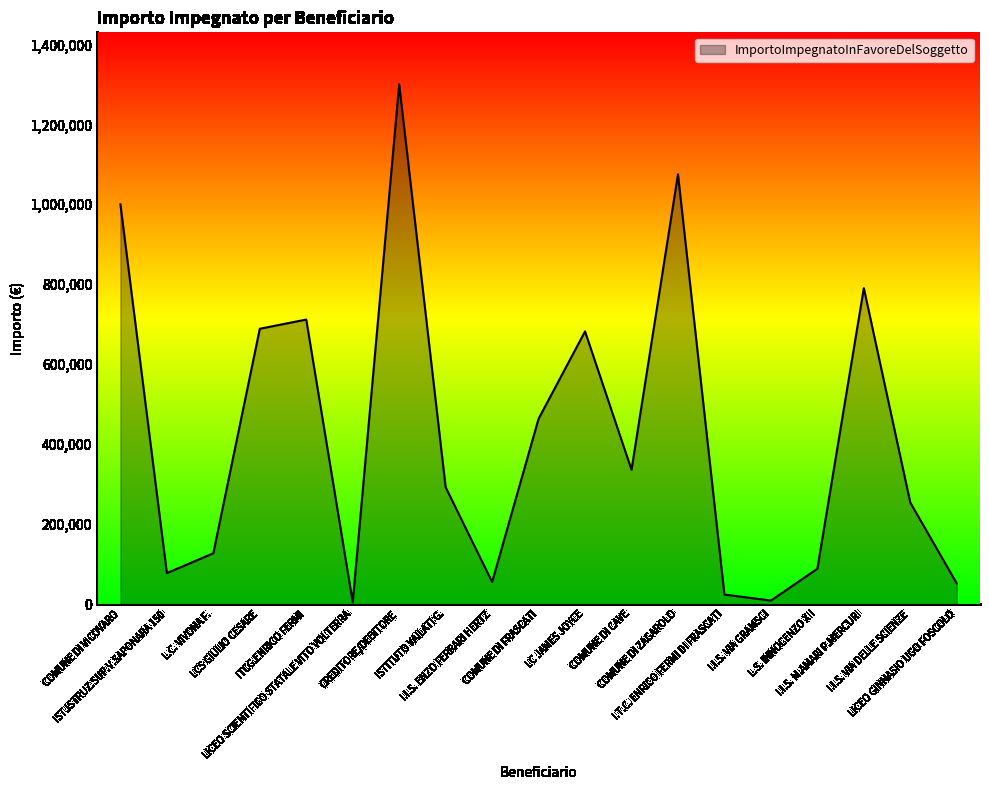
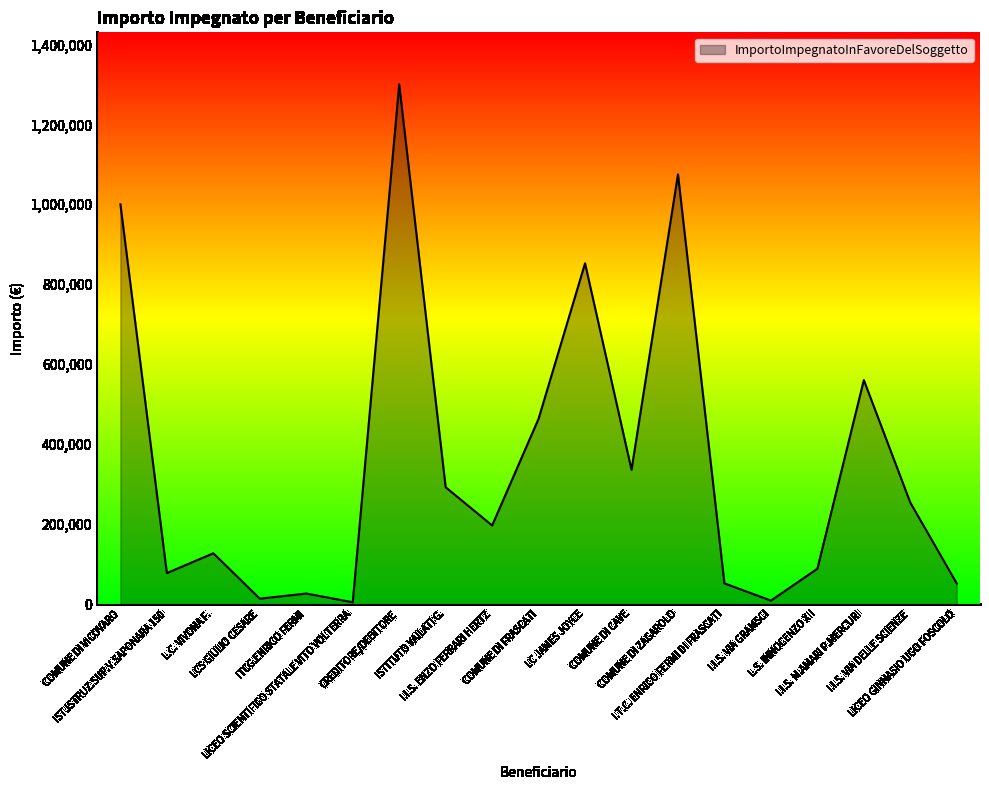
LCS GIULIO CESARE: 690,000 -> 10,000
ITCG.ENRICO FERMI: 710,000 -> 30,000
I.I.S. ENZO FERRARI HERTZ: 60,000 -> 200,000
LC JAMES JOYCE: 680,000 -> 850,000
I.T.C. ENRICO FERMI DI FRASCATI: 20,000 -> 50,000
I.I.S. M.AMARI P.MERCURI: 790,000 -> 560,000
